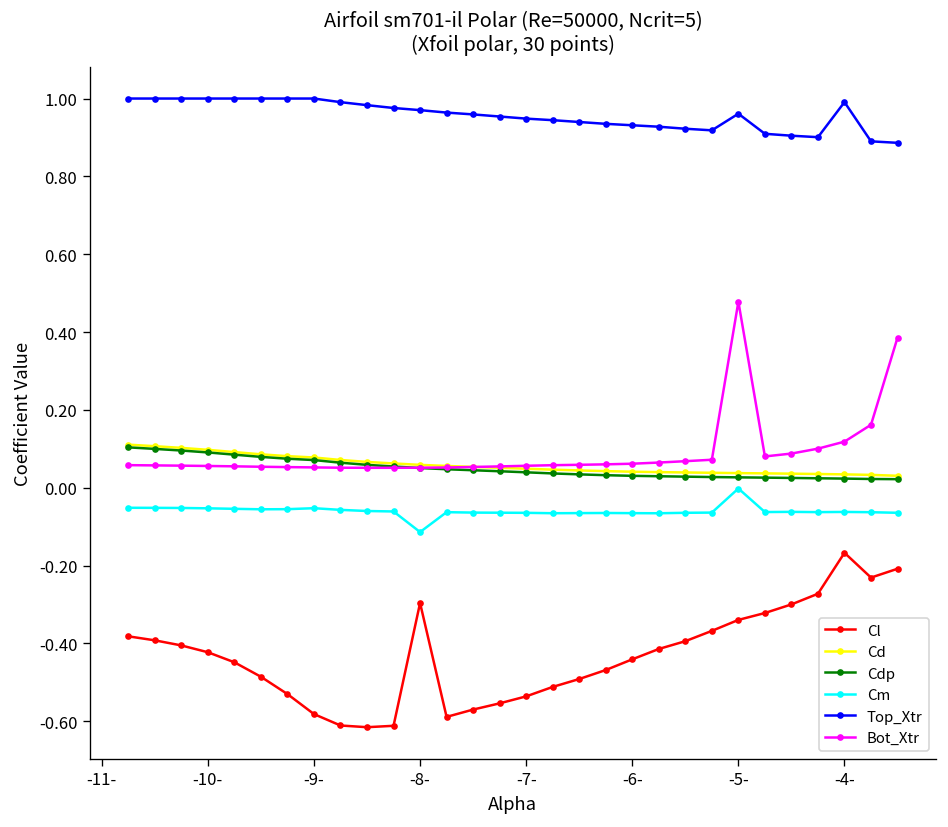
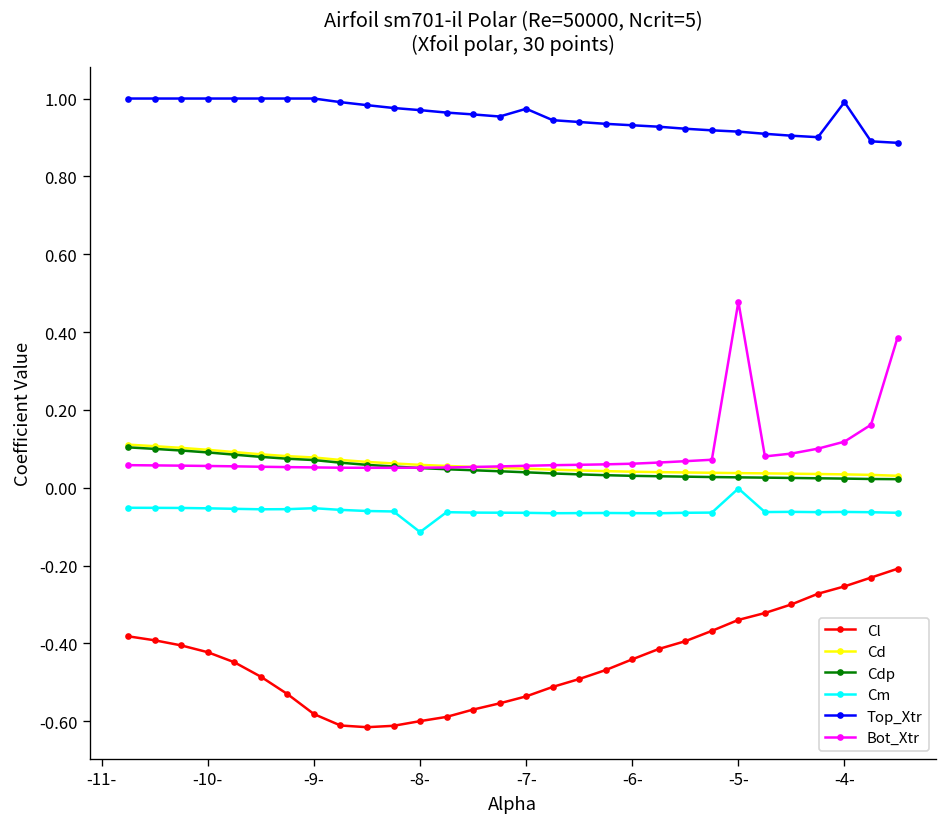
Cl, -8-: -0.30 -> -0.60
Top_Xtr, -7-: 0.95 -> 0.97
Top_Xtr, -5-: 0.96 -> 0.92
Cl, -4-: -0.17 -> -0.25
